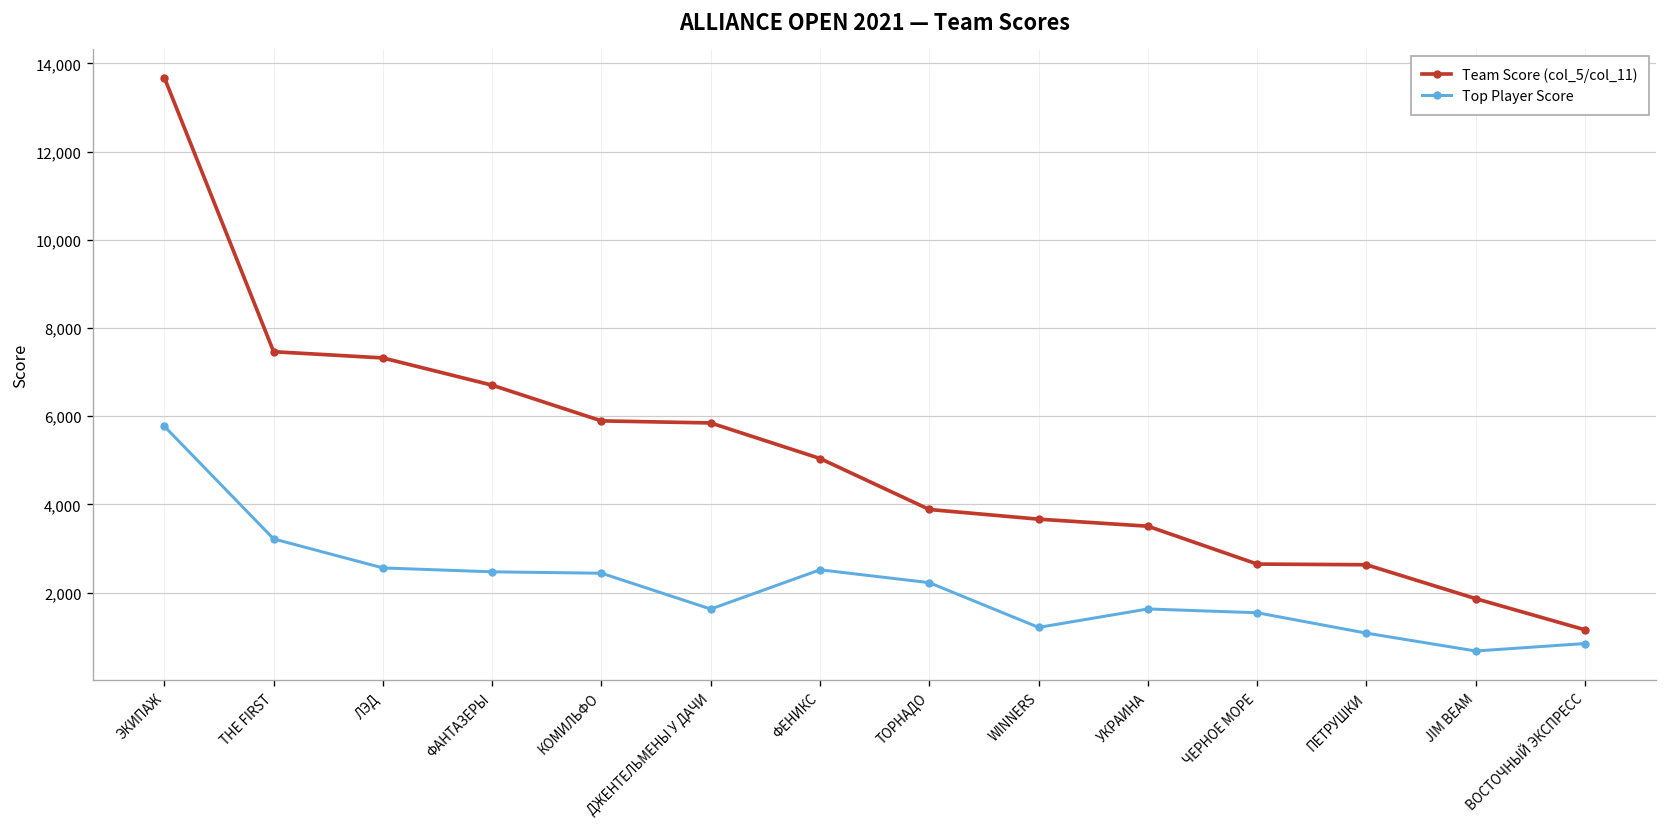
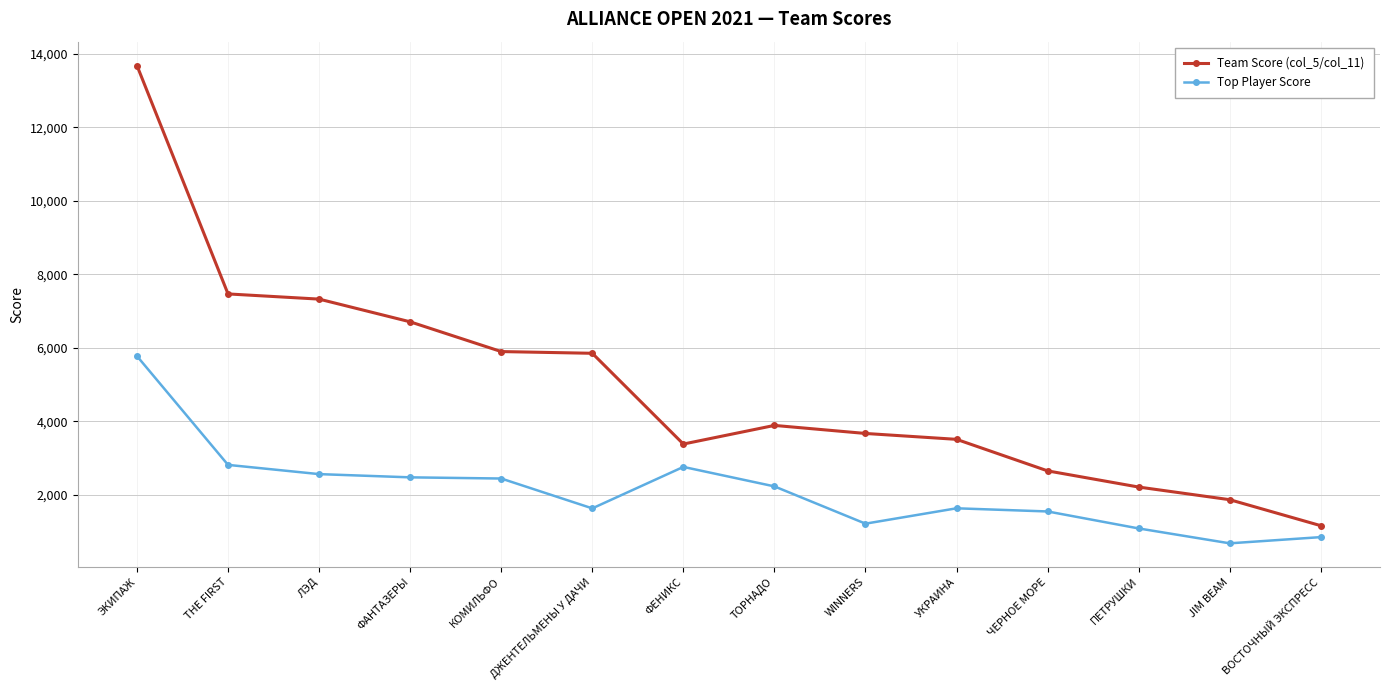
Top Player Score, THE FIRST: 3,200 -> 2,800
Team Score (col_5/col_11), ФЕНИКС: 5,000 -> 3,400
Top Player Score, ФЕНИКС: 2,500 -> 2,800
Team Score (col_5/col_11), ПЕТРУШКИ: 2,600 -> 2,200
